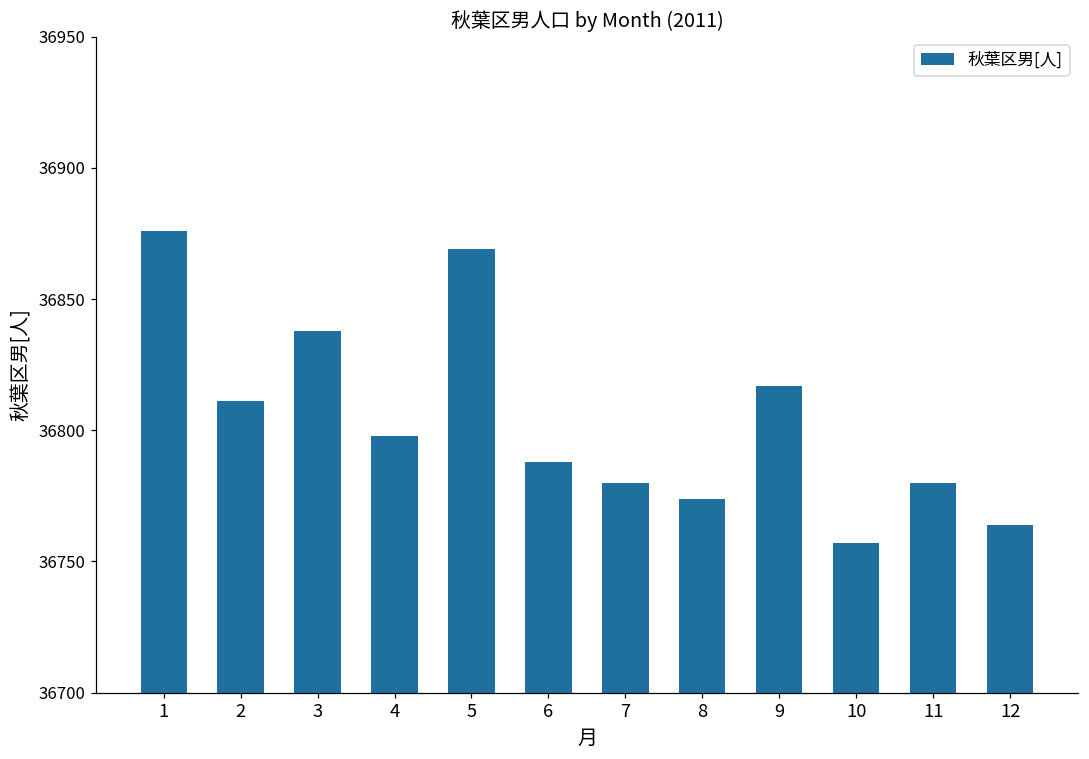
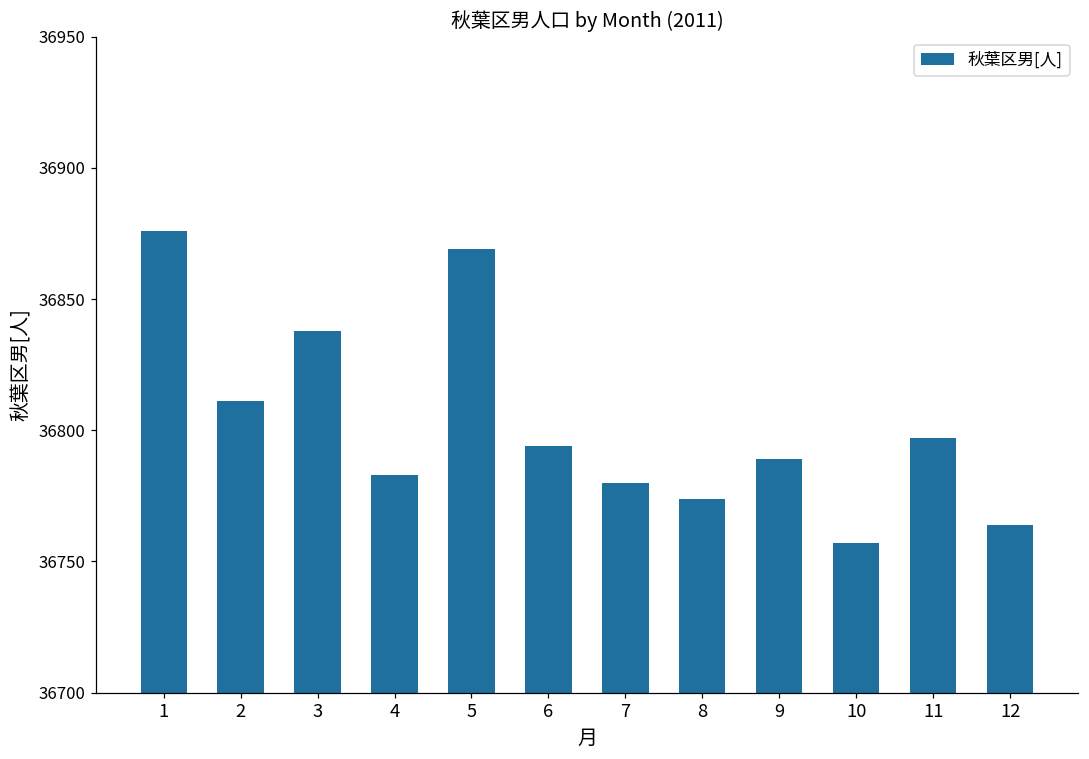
4: 36798 -> 36783
6: 36788 -> 36794
9: 36817 -> 36789
11: 36780 -> 36797
